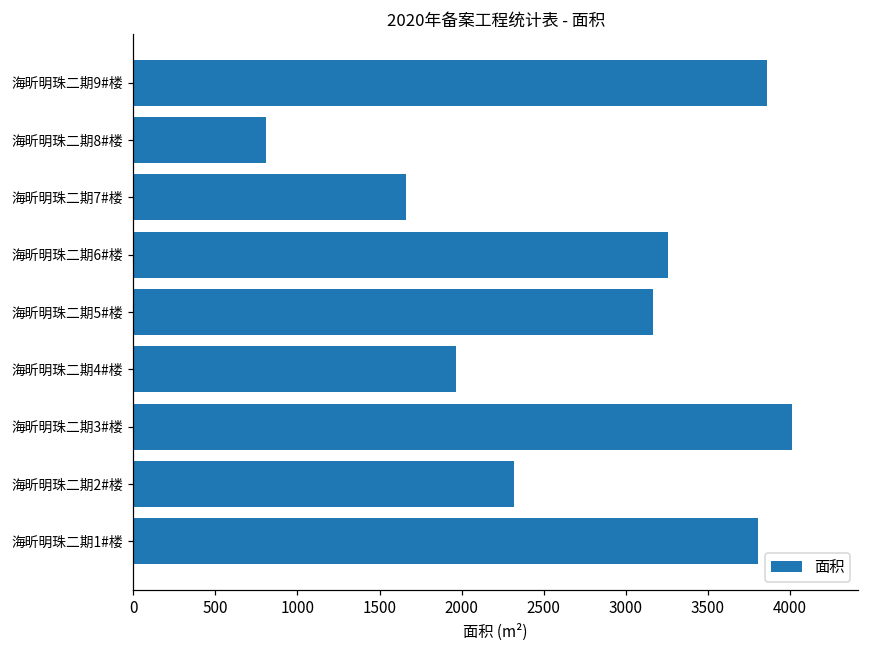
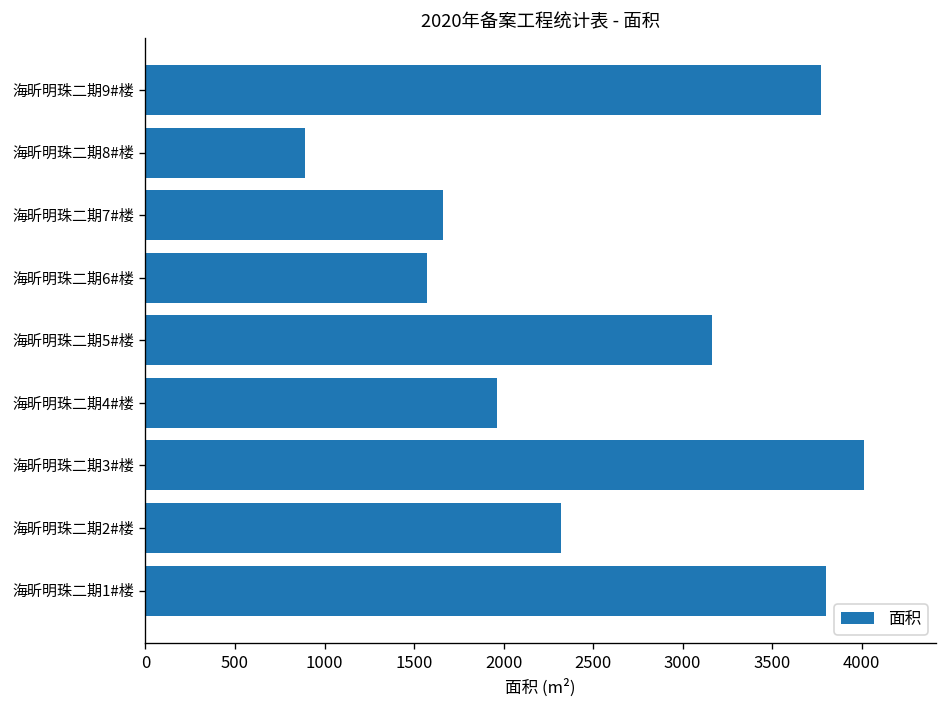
海昕明珠二期9#楼: 3860 -> 3770
海昕明珠二期8#楼: 810 -> 890
海昕明珠二期6#楼: 3250 -> 1570
